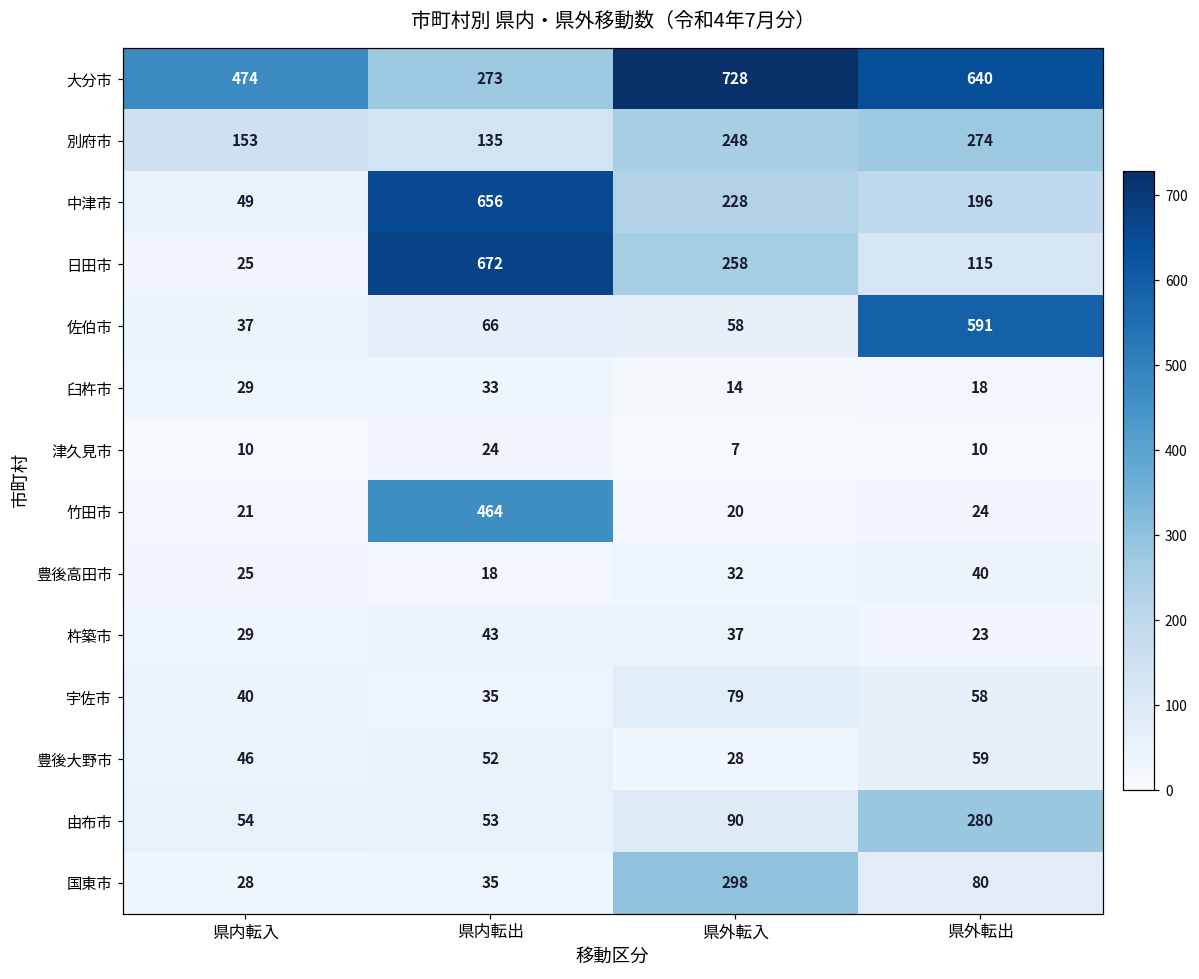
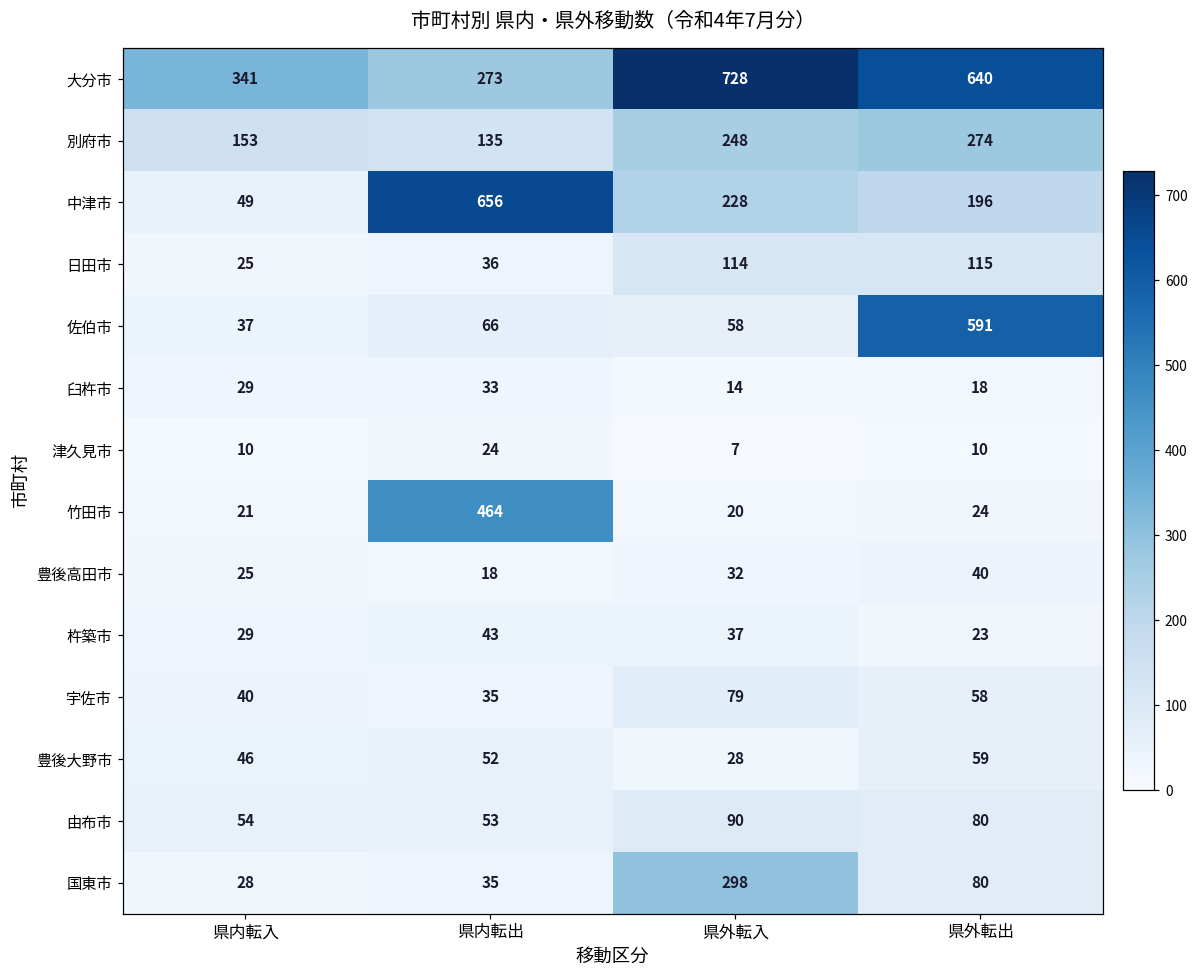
大分市, 県内転入: 474 -> 341
日田市, 県内転出: 672 -> 36
日田市, 県外転入: 258 -> 114
由布市, 県外転出: 280 -> 80
